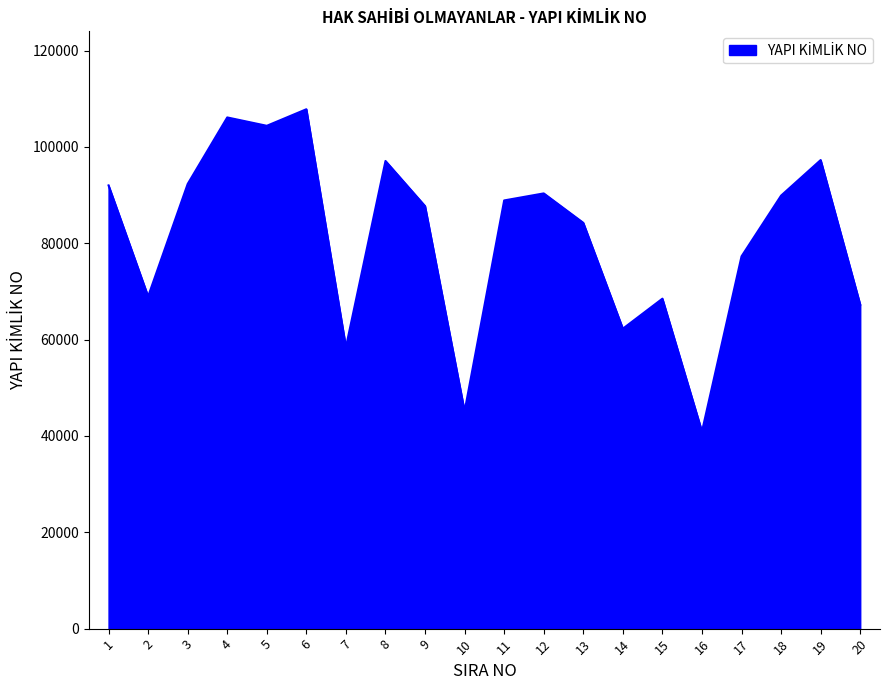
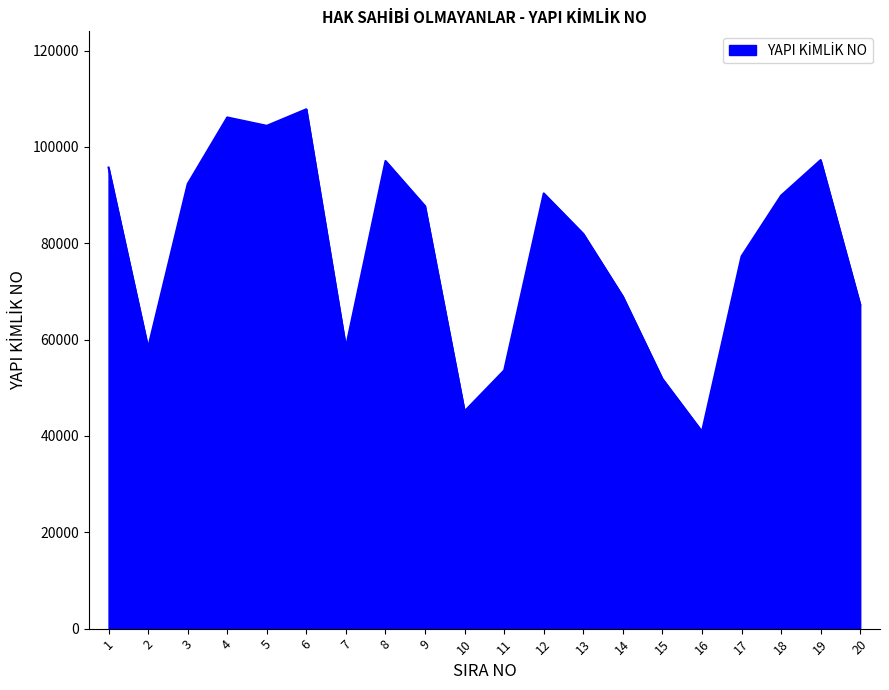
1: 92000 -> 96000
2: 69000 -> 58000
11: 89000 -> 54000
13: 84000 -> 82000
14: 62000 -> 69000
15: 69000 -> 52000
